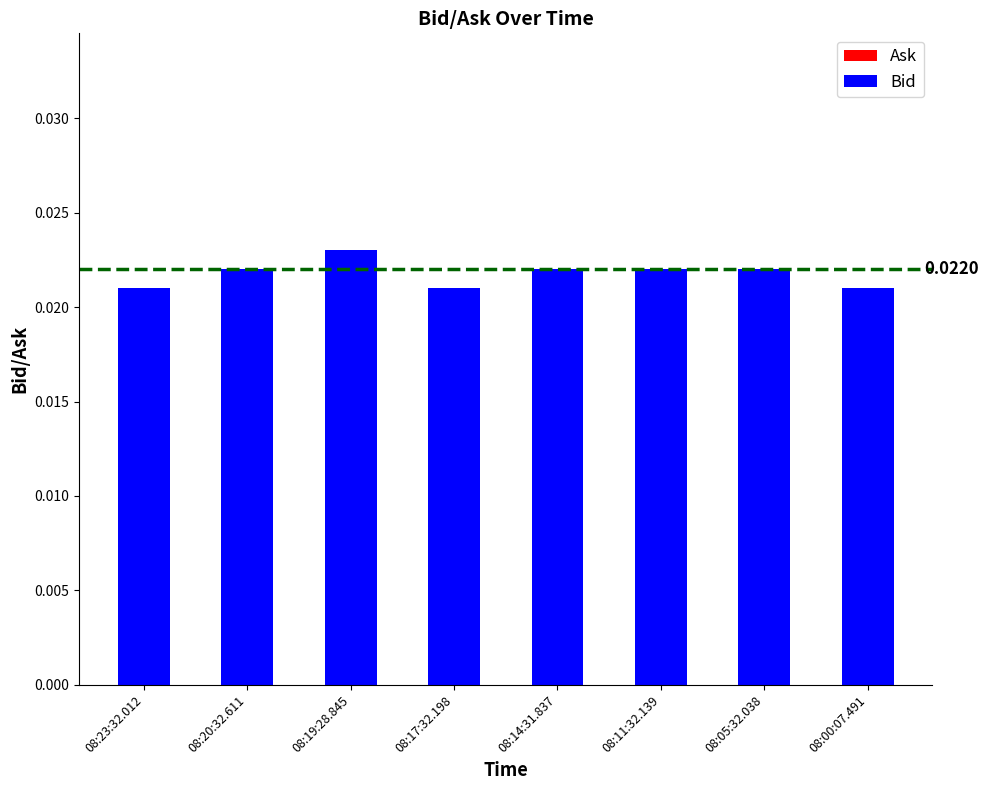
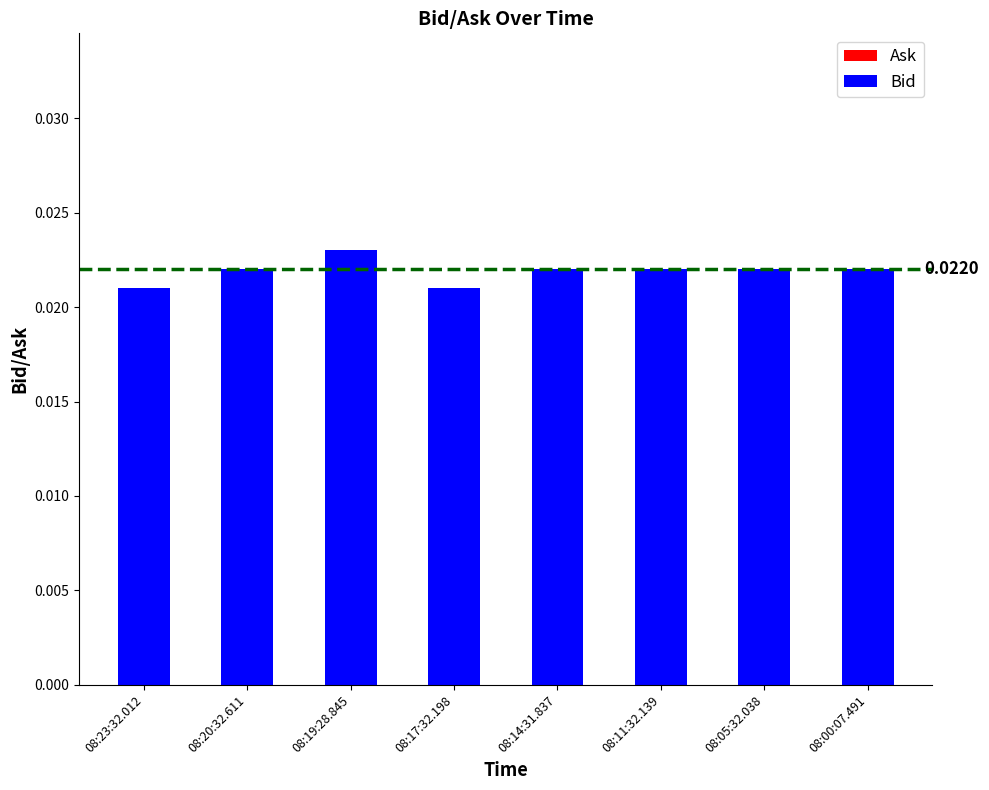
Bid, 08:00:07.491: 0.021 -> 0.022
